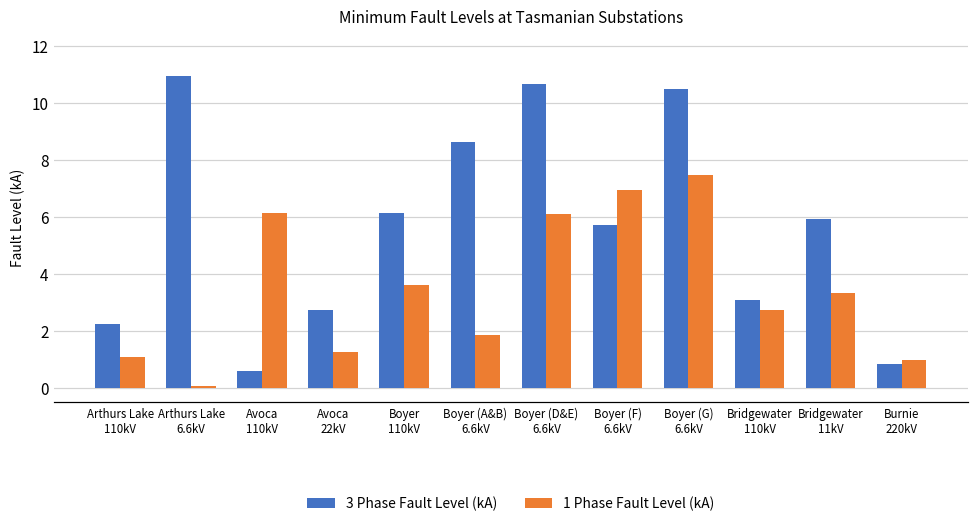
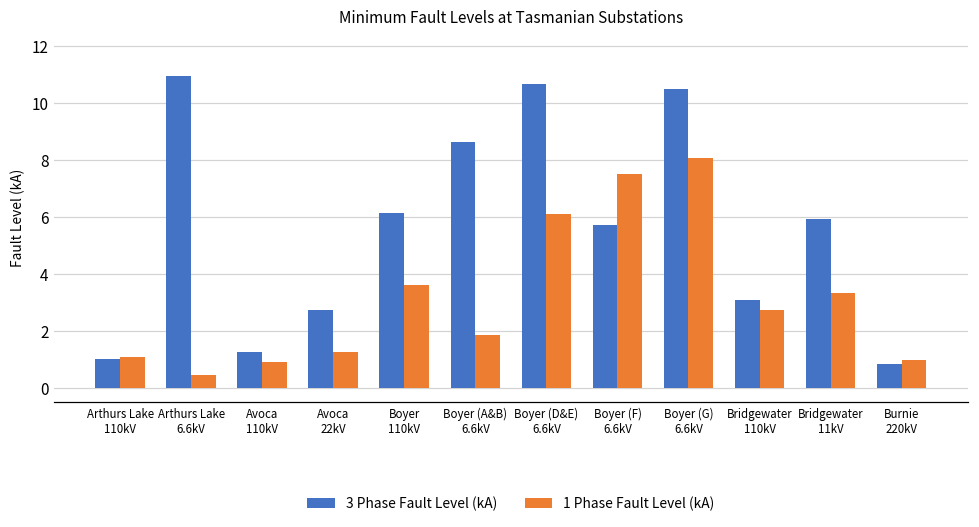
3 Phase Fault Level (kA), Arthurs Lake 110kV: 2.2 -> 1.0
1 Phase Fault Level (kA), Arthurs Lake 6.6kV: 0.1 -> 0.5
3 Phase Fault Level (kA), Avoca 110kV: 0.6 -> 1.3
1 Phase Fault Level (kA), Avoca 110kV: 6.1 -> 0.9
1 Phase Fault Level (kA), Boyer (F) 6.6kV: 7.0 -> 7.5
1 Phase Fault Level (kA), Boyer (G) 6.6kV: 7.5 -> 8.1
